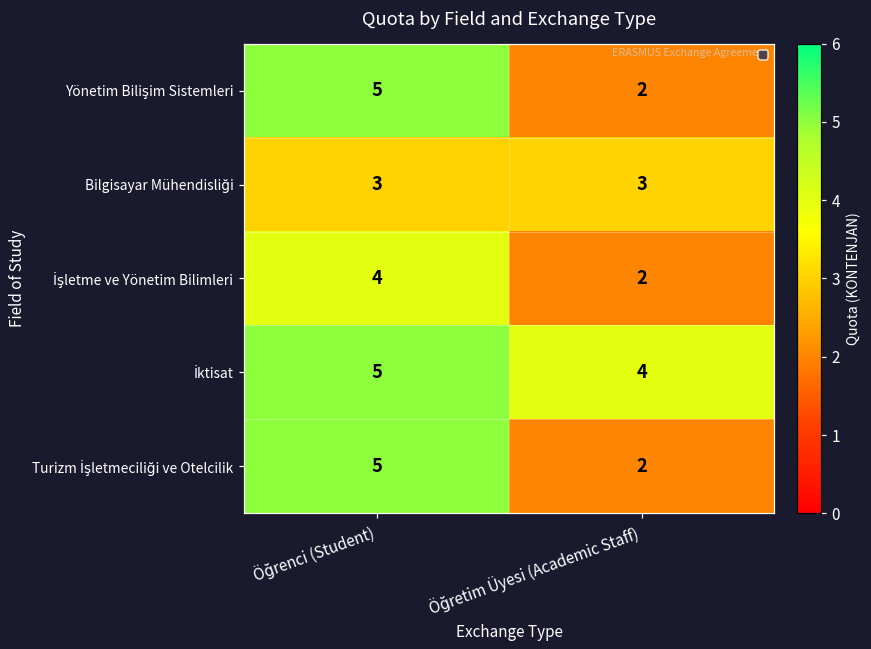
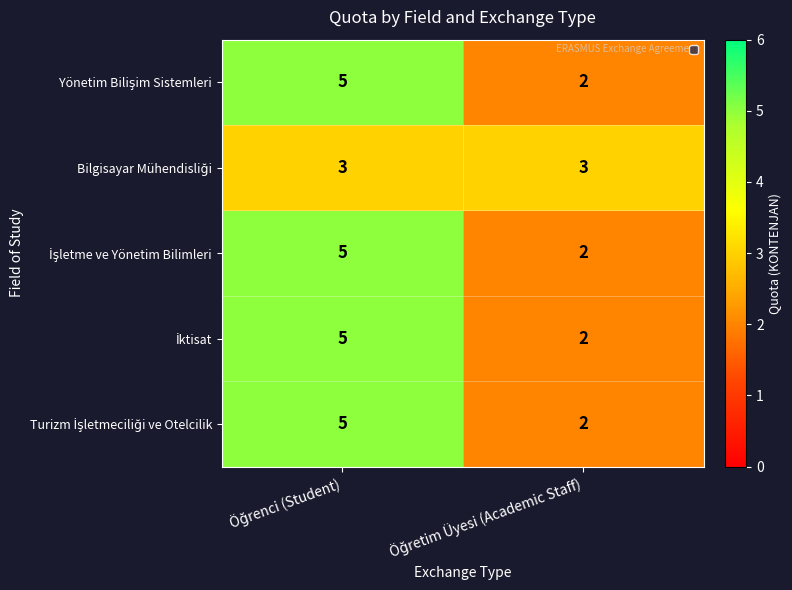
İşletme ve Yönetim Bilimleri, Öğrenci (Student): 4 -> 5
İktisat, Öğretim Üyesi (Academic Staff): 4 -> 2
